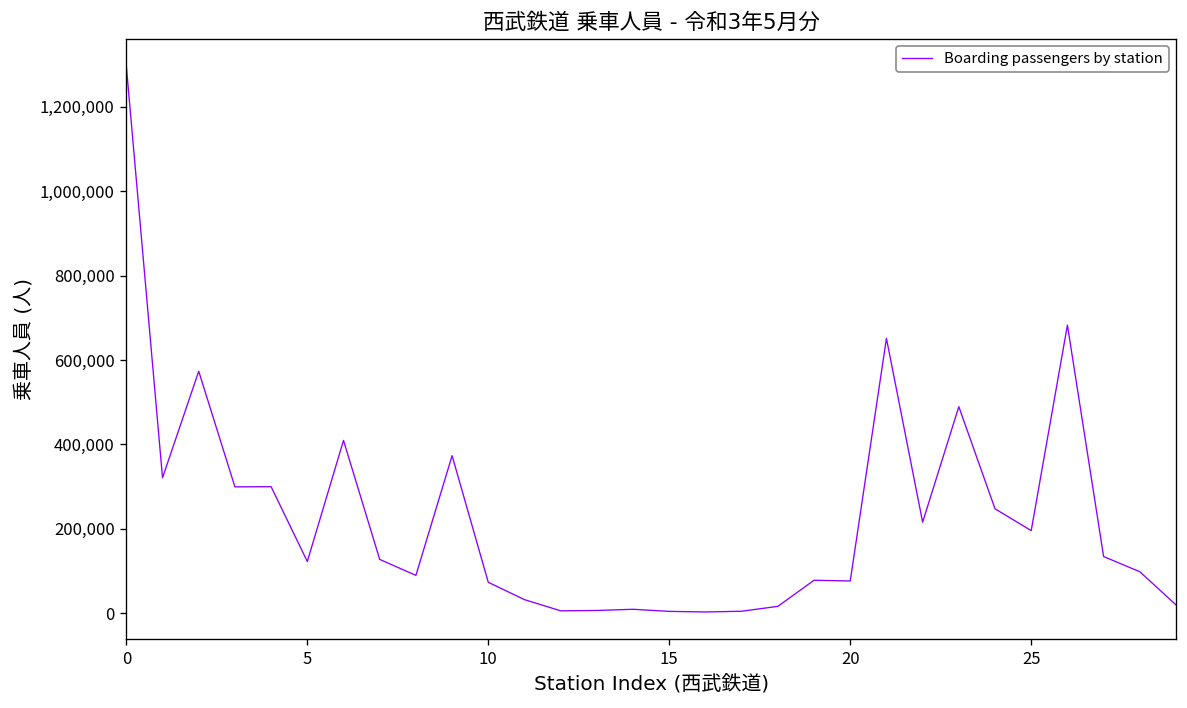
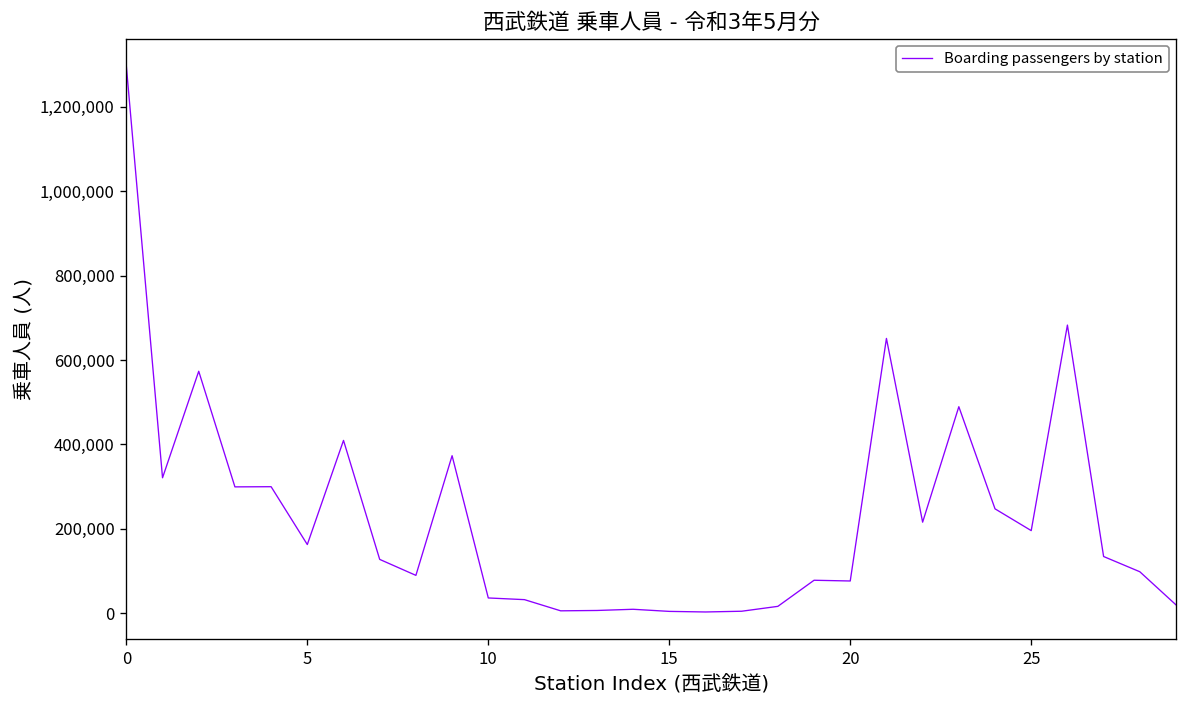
5: 120,000 -> 160,000
10: 70,000 -> 40,000
